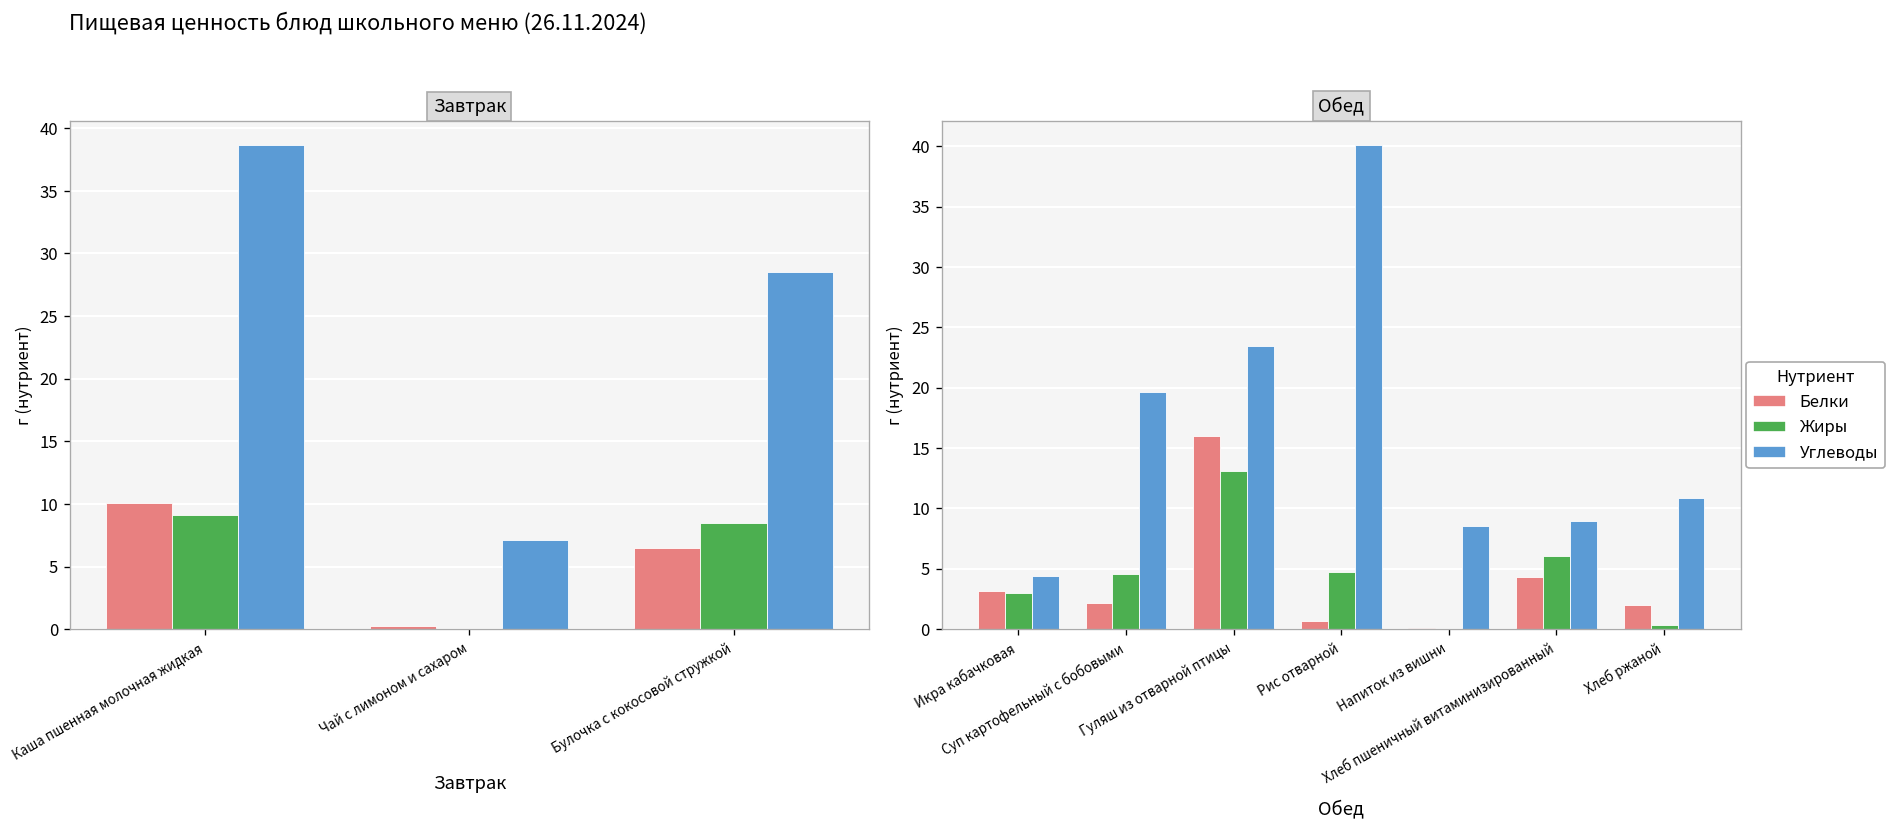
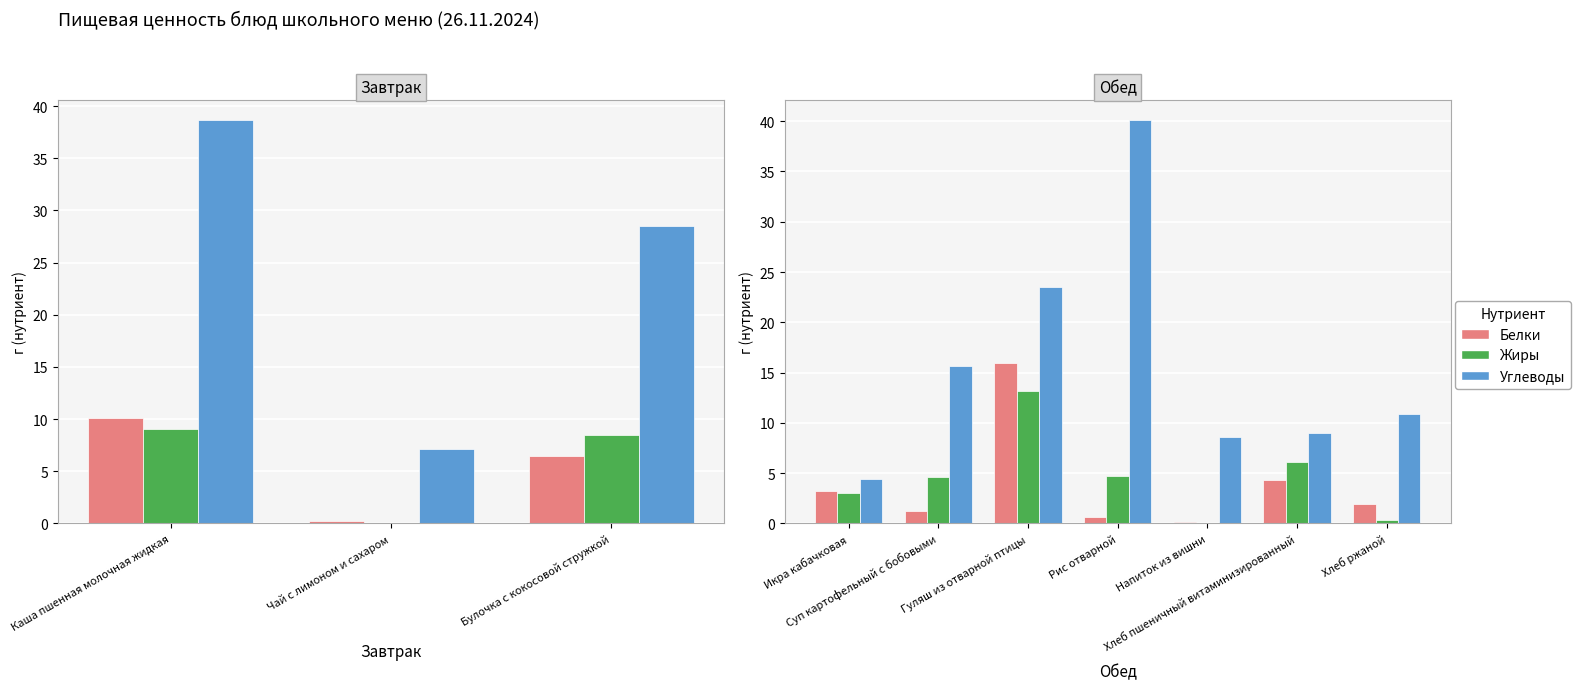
Обед, Белки, Суп картофельный с бобовыми: 2.2 -> 1.2
Обед, Углеводы, Суп картофельный с бобовыми: 19.7 -> 15.6
